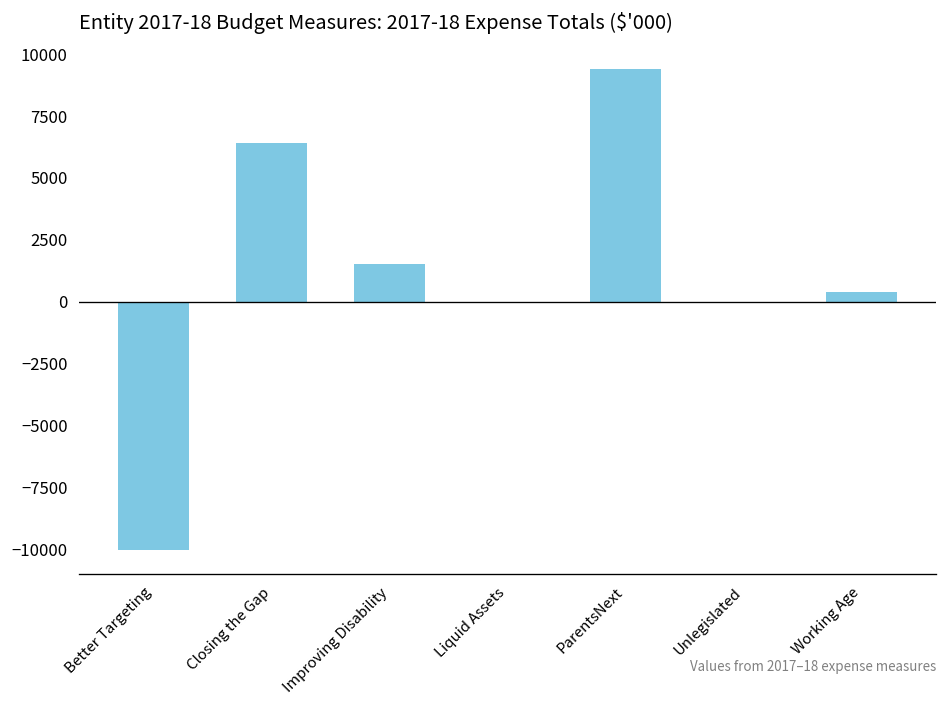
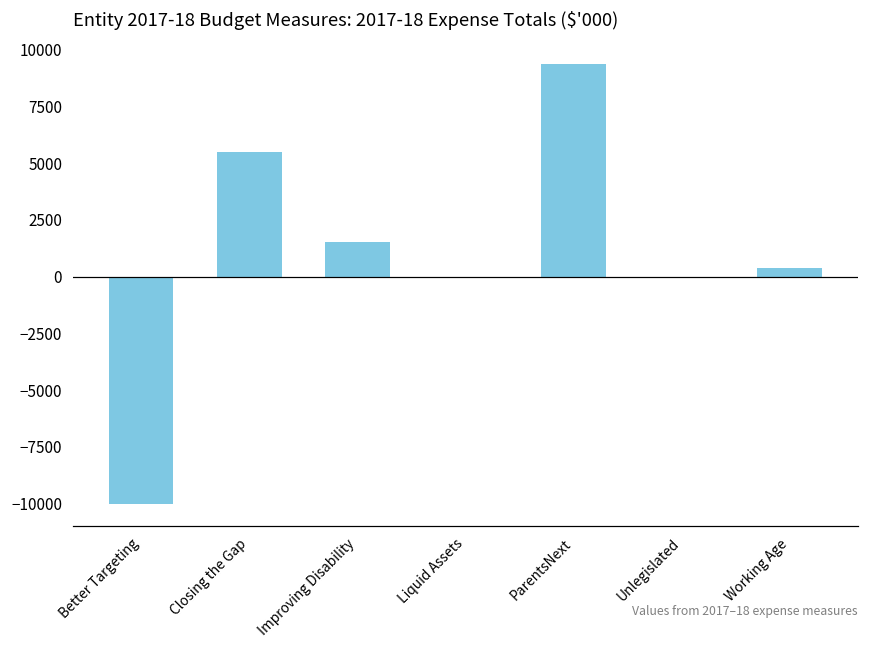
Closing the Gap: 6400 -> 5500
